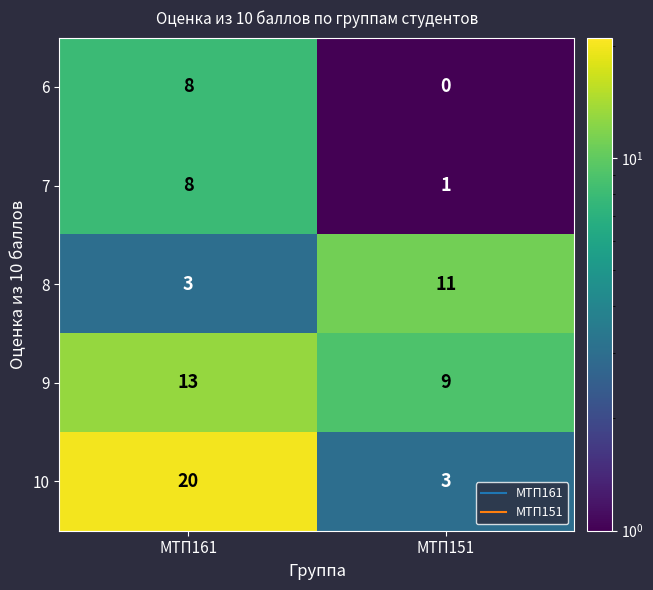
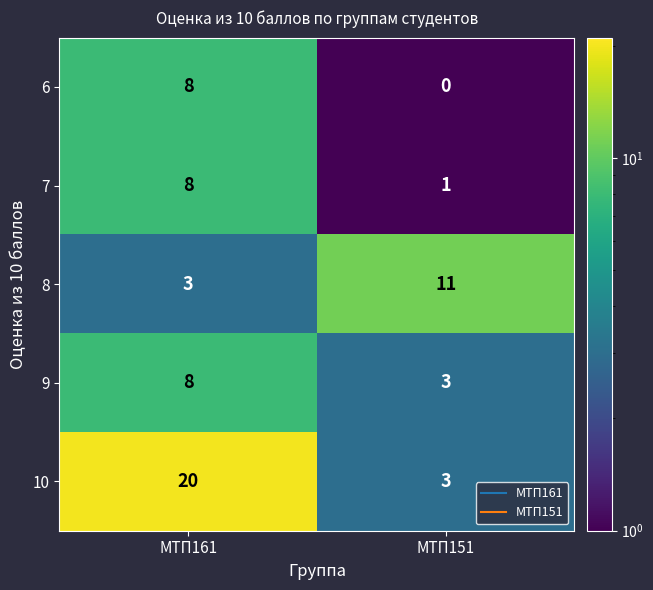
9, МТП161: 13 -> 8
9, МТП151: 9 -> 3
